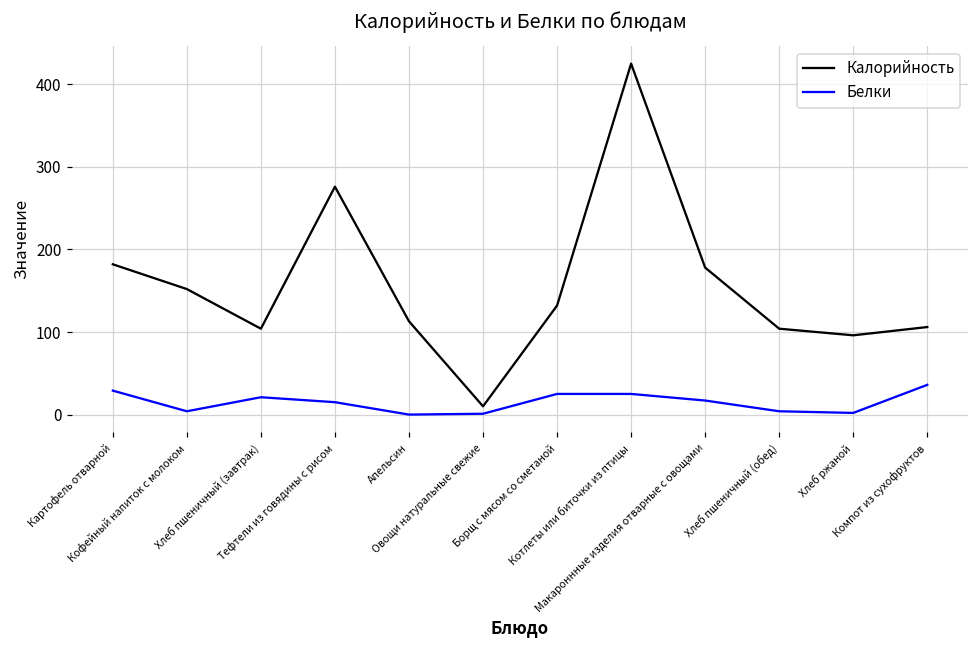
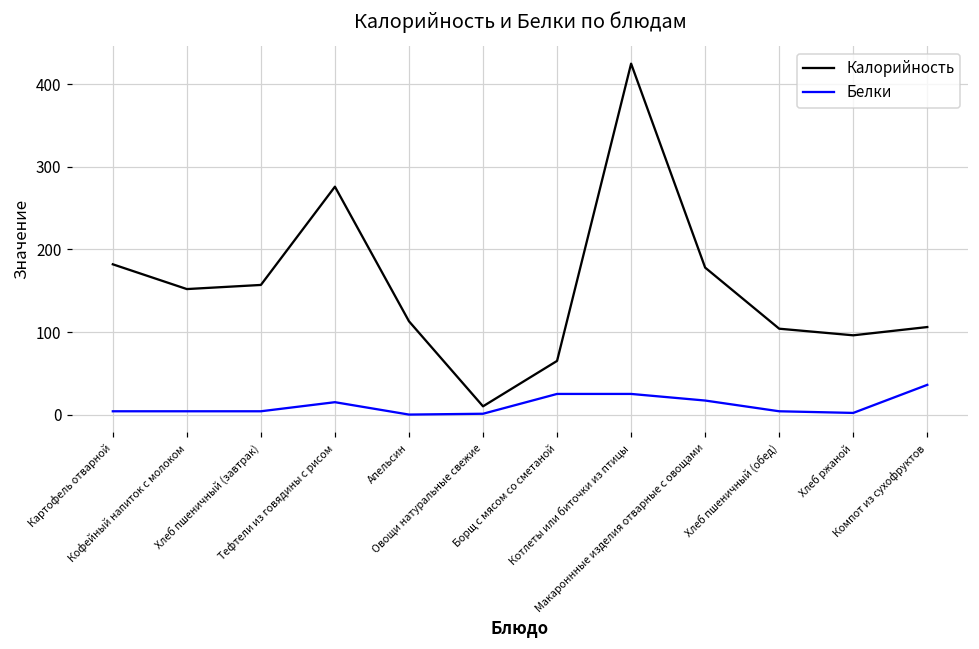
Белки, Картофель отварной: 30 -> 0
Калорийность, Хлеб пшеничный (завтрак): 100 -> 160
Белки, Хлеб пшеничный (завтрак): 20 -> 0
Калорийность, Борщ с мясом со сметаной: 130 -> 70
